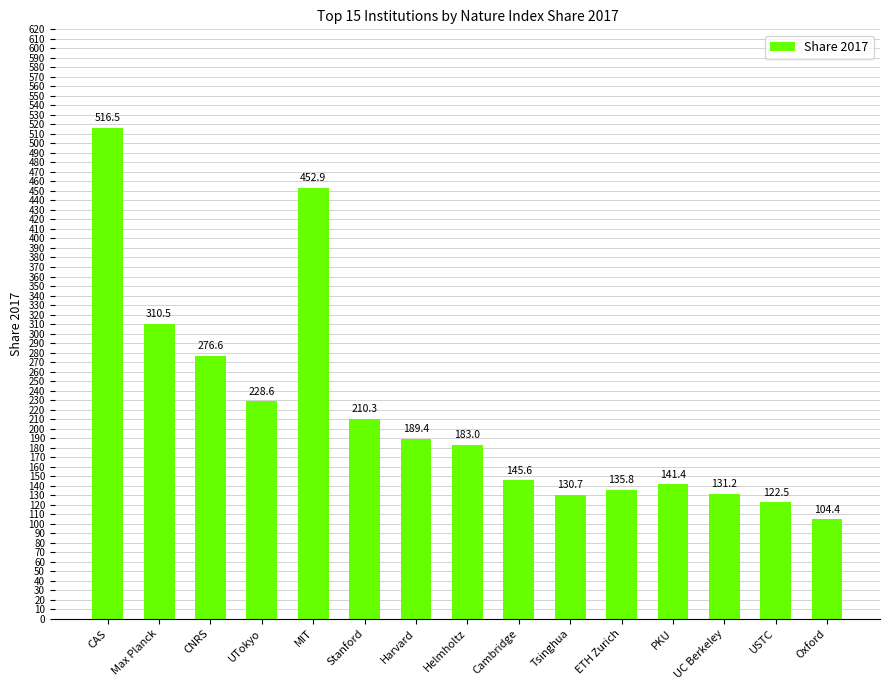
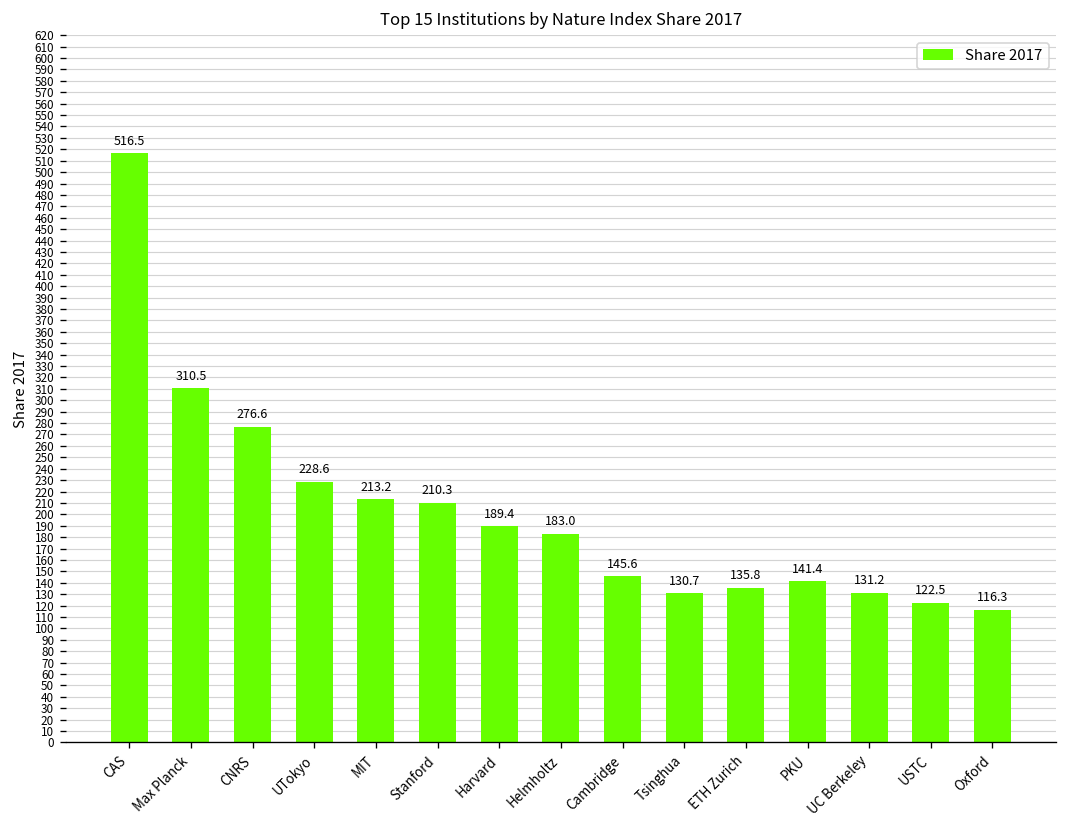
MIT: 452.9 -> 213.2
Oxford: 104.4 -> 116.3
